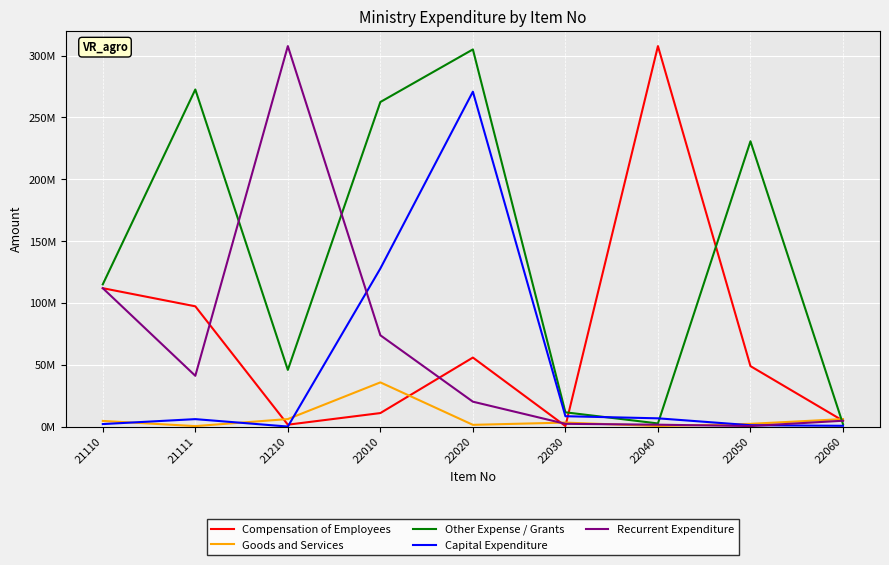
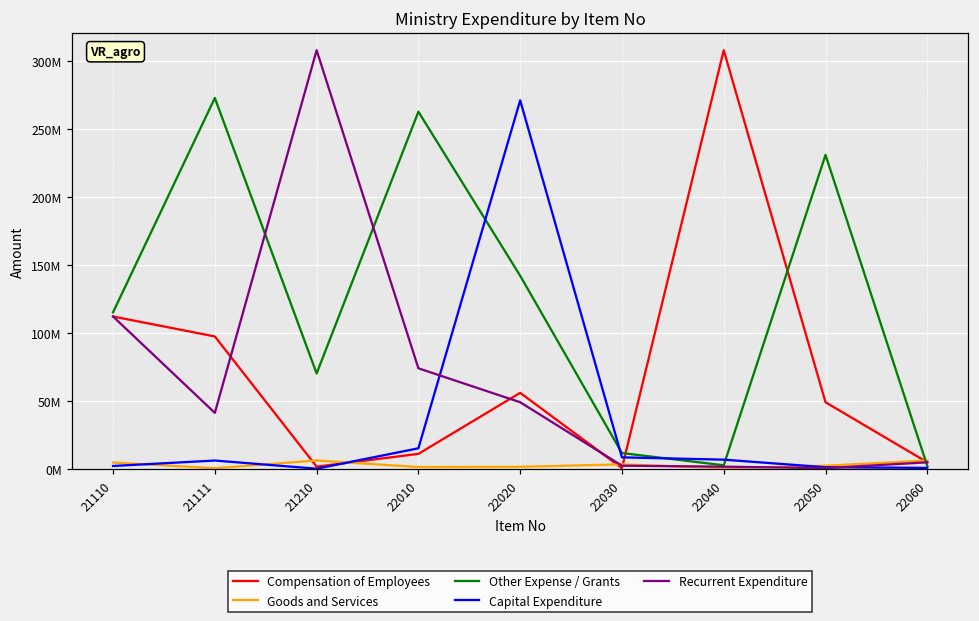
Other Expense / Grants, 21210: 46000000 -> 70000000
Goods and Services, 22010: 36000000 -> 1000000
Capital Expenditure, 22010: 128000000 -> 15000000
Other Expense / Grants, 22020: 305000000 -> 142000000
Recurrent Expenditure, 22020: 20000000 -> 49000000
